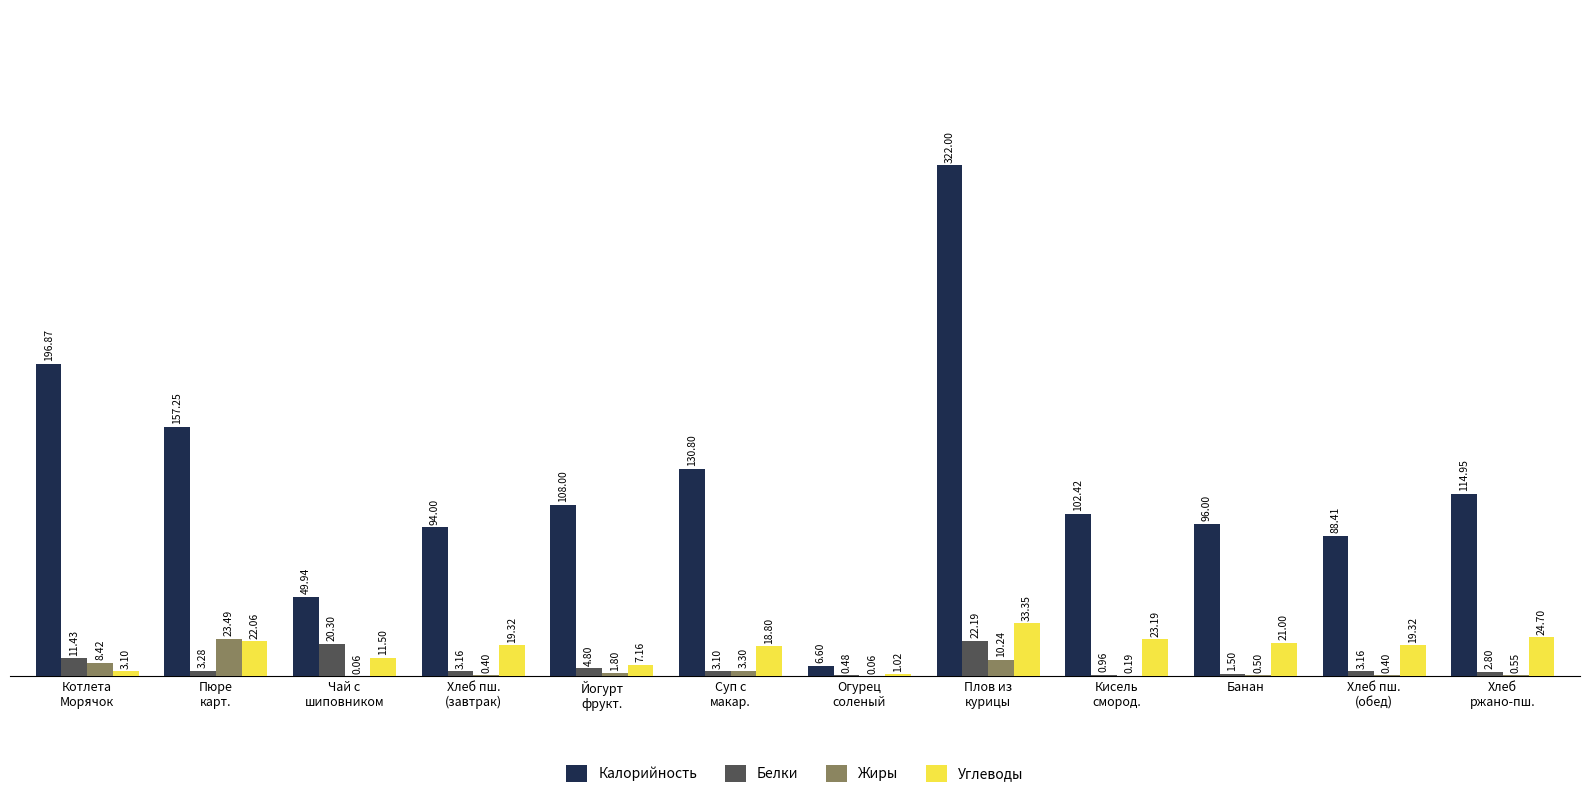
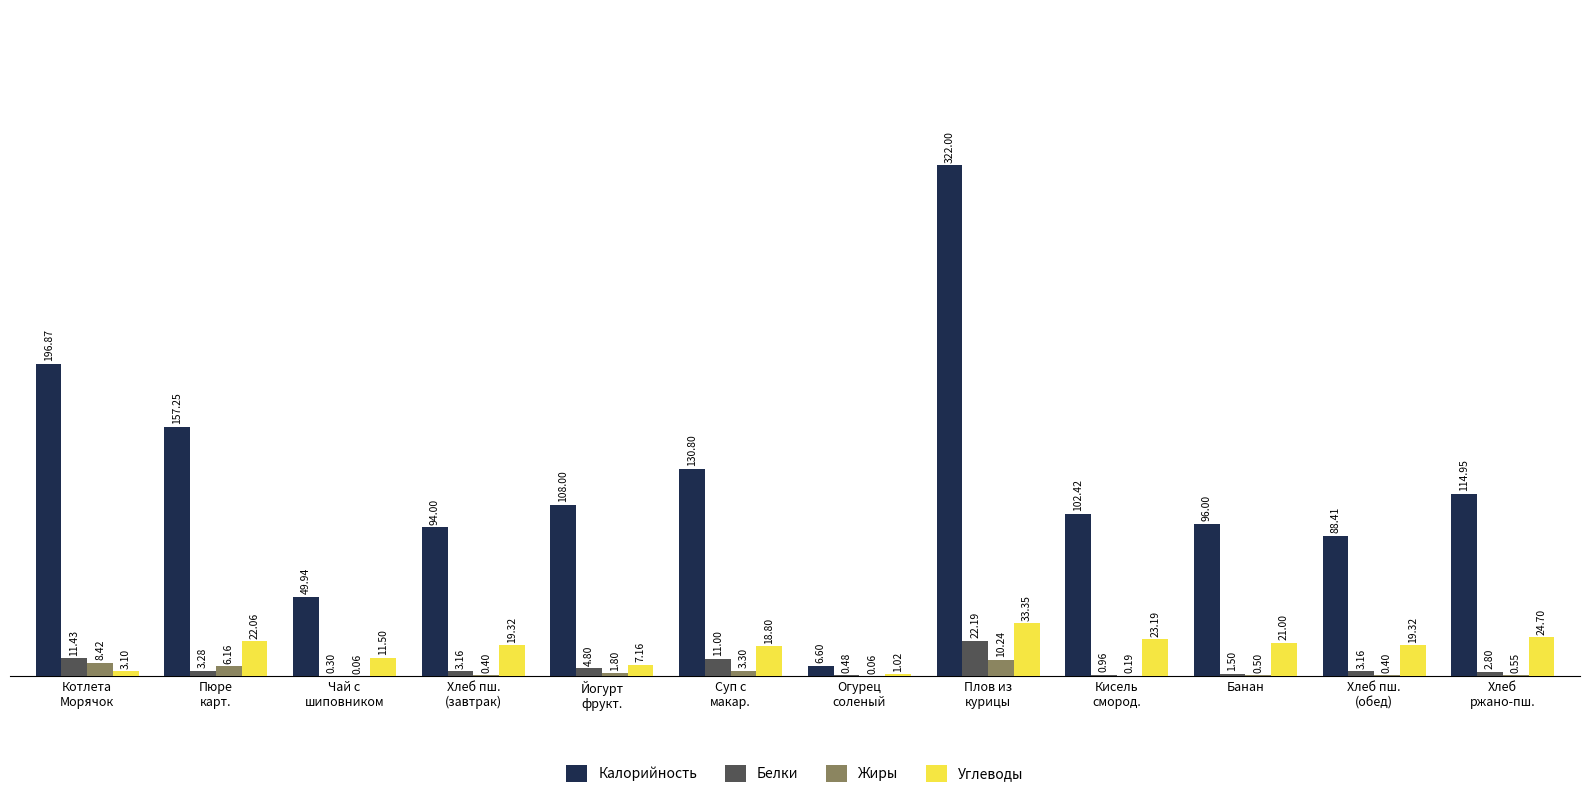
Жиры, Пюре карт.: 23.49 -> 6.16
Белки, Чай с шиповником: 20.30 -> 0.30
Белки, Суп с макар.: 3.10 -> 11.00
